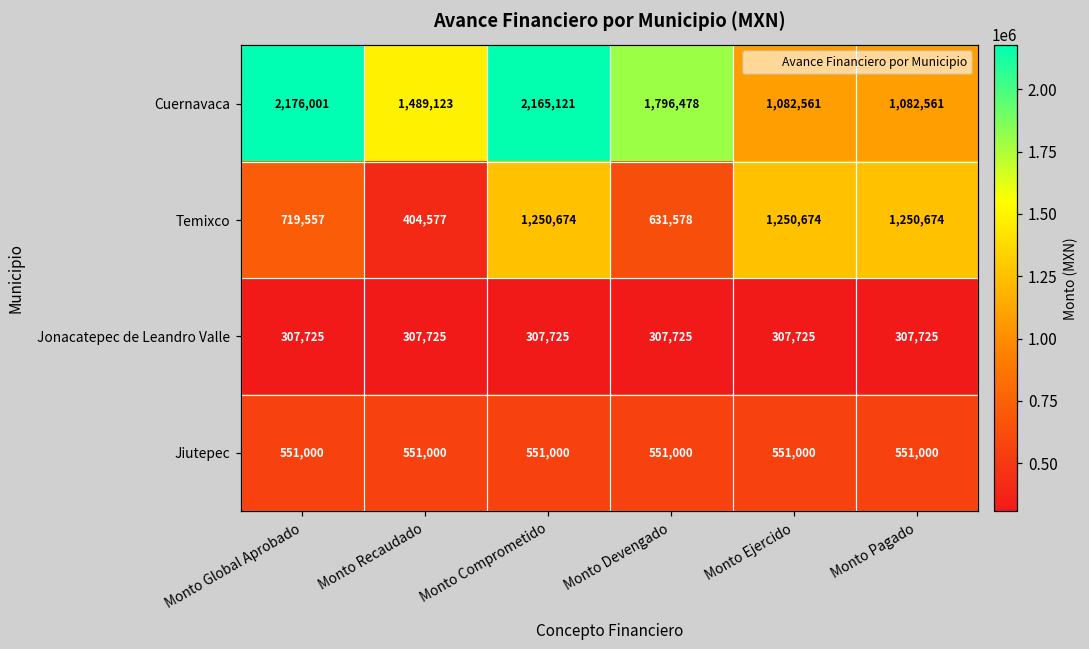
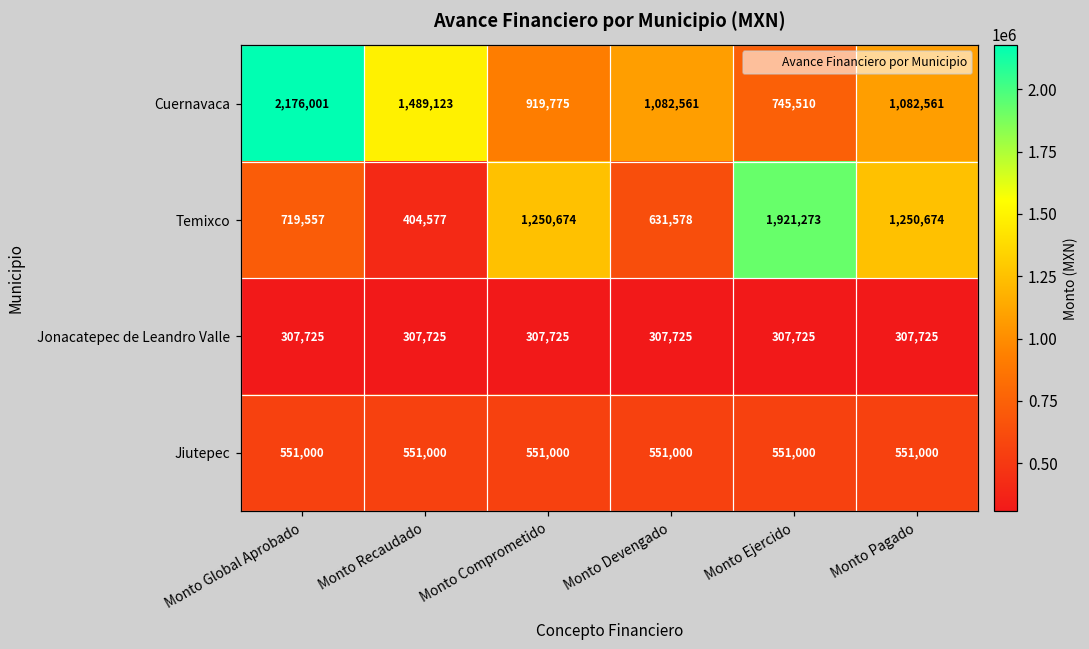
Cuernavaca, Monto Comprometido: 2,165,121 -> 919,775
Cuernavaca, Monto Devengado: 1,796,478 -> 1,082,561
Cuernavaca, Monto Ejercido: 1,082,561 -> 745,510
Temixco, Monto Ejercido: 1,250,674 -> 1,921,273
